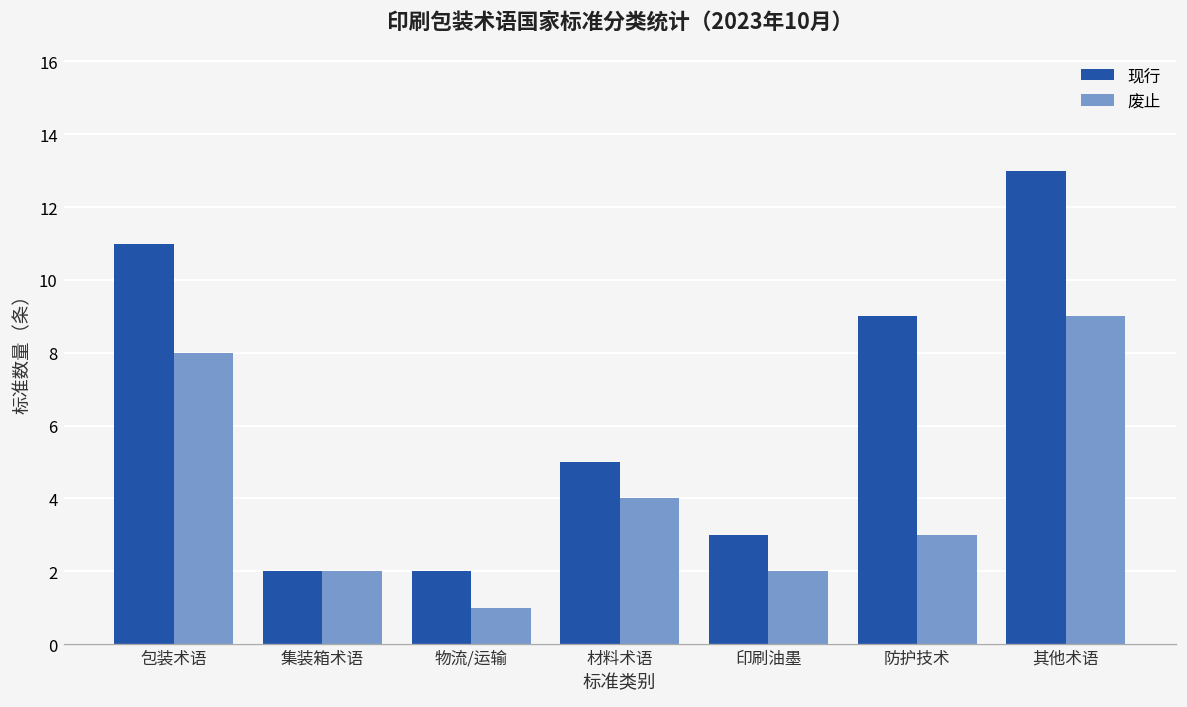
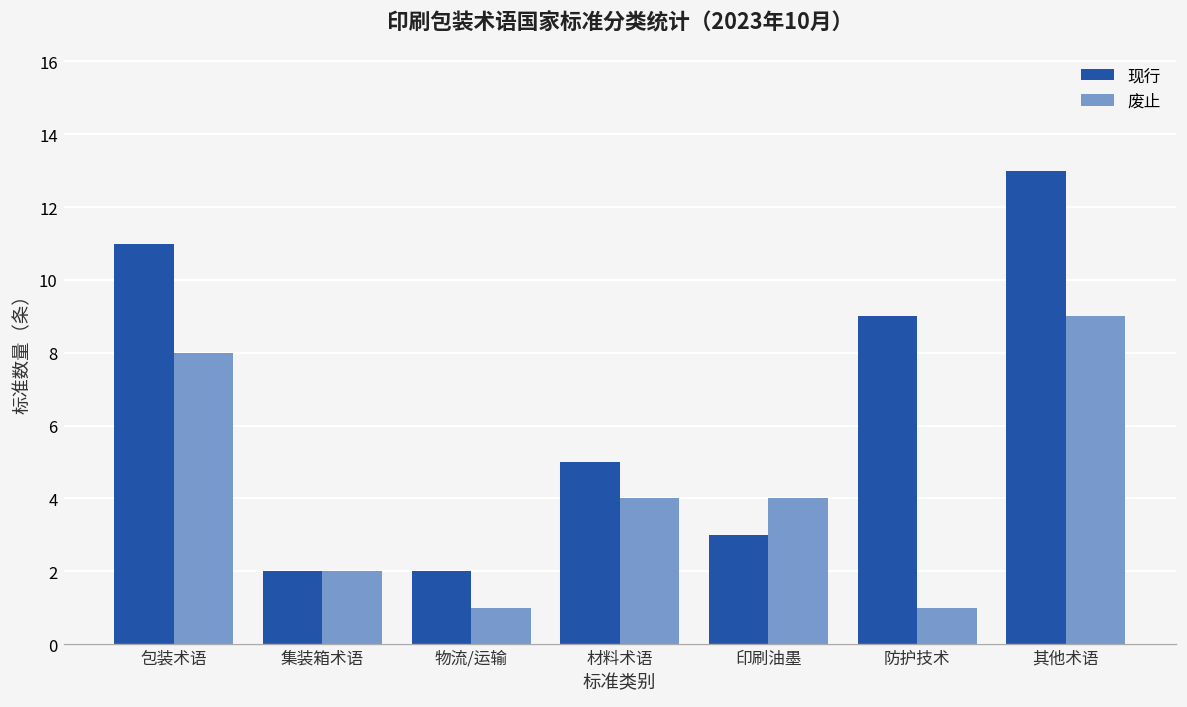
废止, 印刷油墨: 2 -> 4
废止, 防护技术: 3 -> 1
